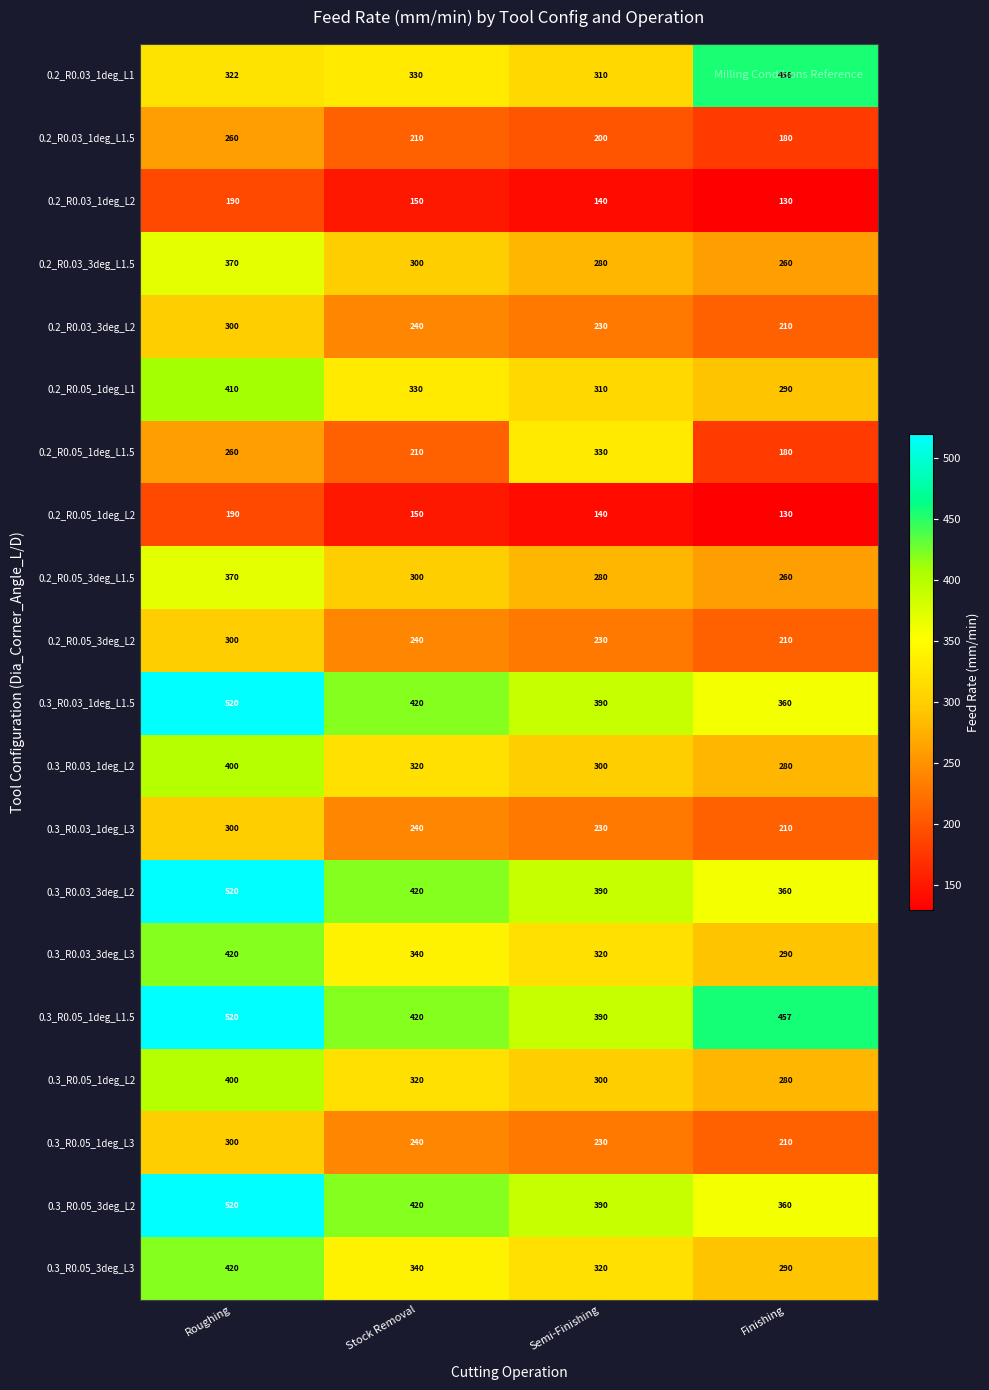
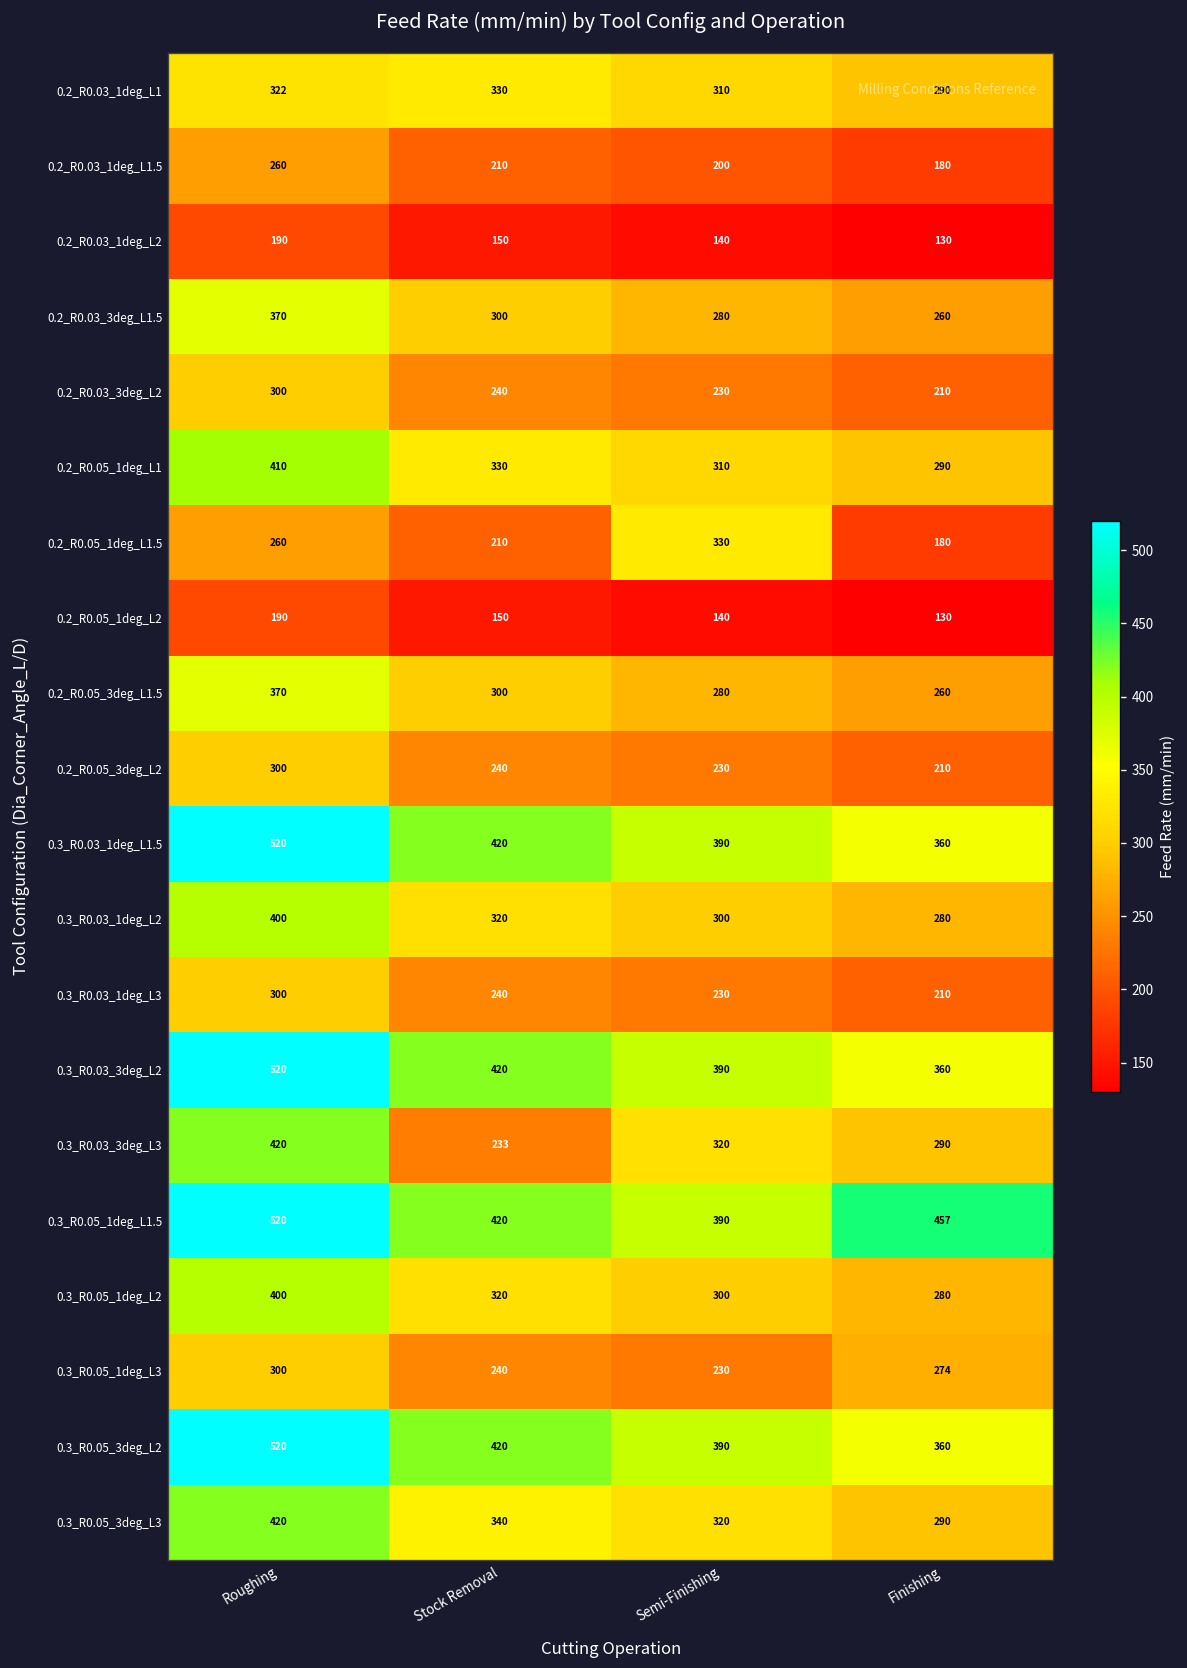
0.2_R0.03_1deg_L1, Finishing: 456 -> 290
0.3_R0.03_3deg_L3, Stock Removal: 340 -> 233
0.3_R0.05_1deg_L3, Finishing: 210 -> 274
